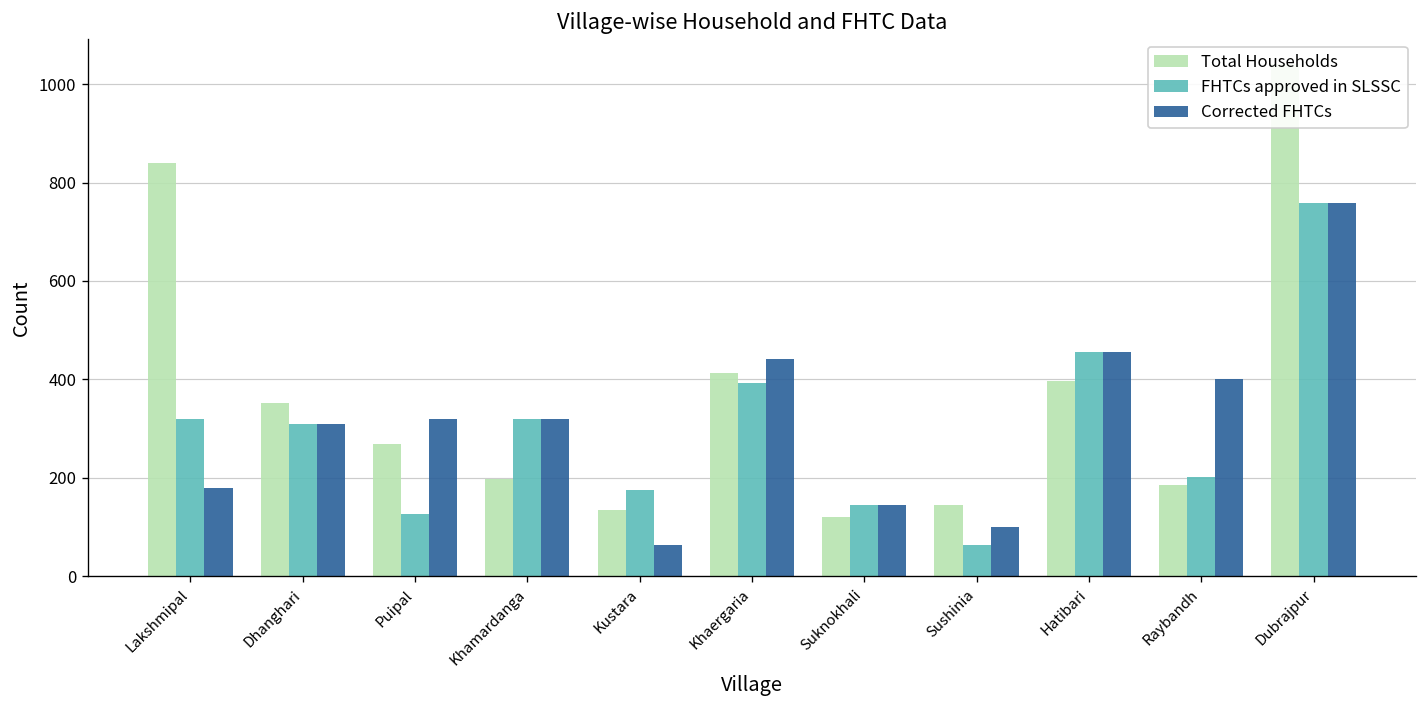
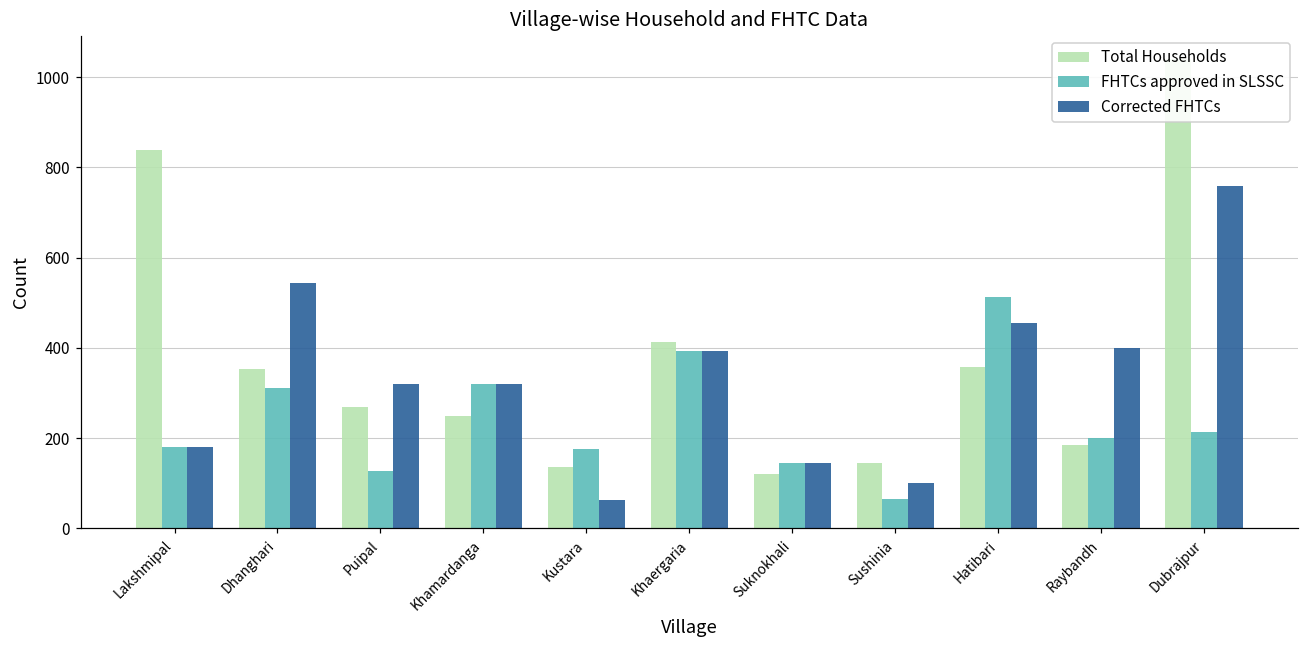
FHTCs approved in SLSSC, Lakshmipal: 320 -> 180
Corrected FHTCs, Dhanghari: 310 -> 540
Total Households, Khamardanga: 200 -> 250
Corrected FHTCs, Khaergaria: 440 -> 390
Total Households, Hatibari: 400 -> 360
FHTCs approved in SLSSC, Hatibari: 460 -> 510
FHTCs approved in SLSSC, Dubrajpur: 760 -> 210
